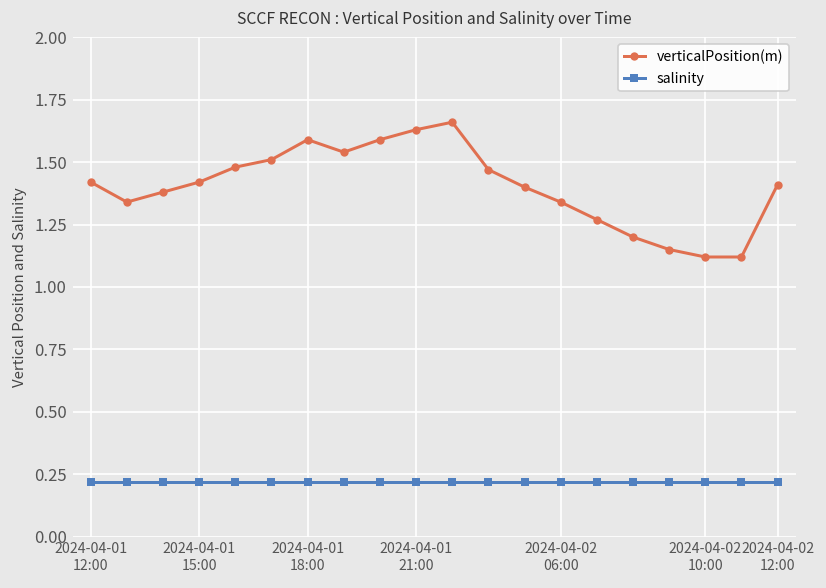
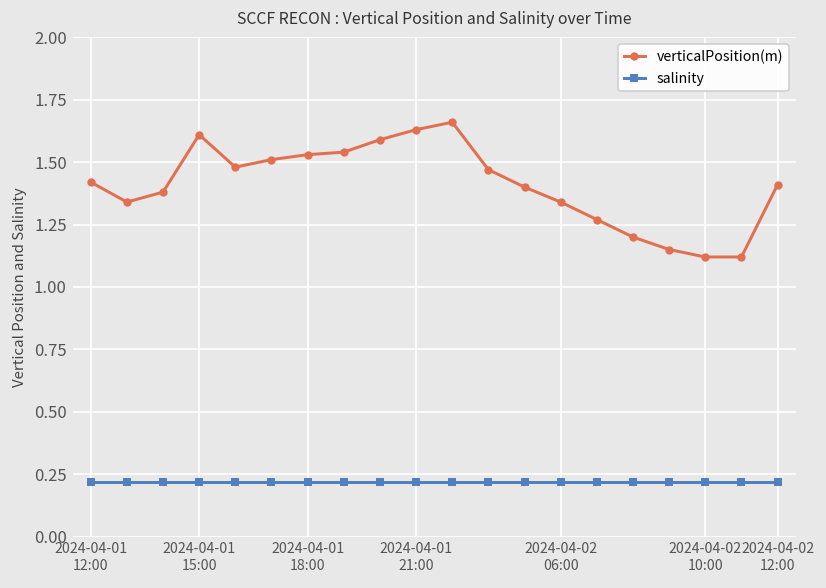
verticalPosition(m), 2024-04-01 15:00: 1.42 -> 1.61
verticalPosition(m), 2024-04-01 18:00: 1.59 -> 1.53
